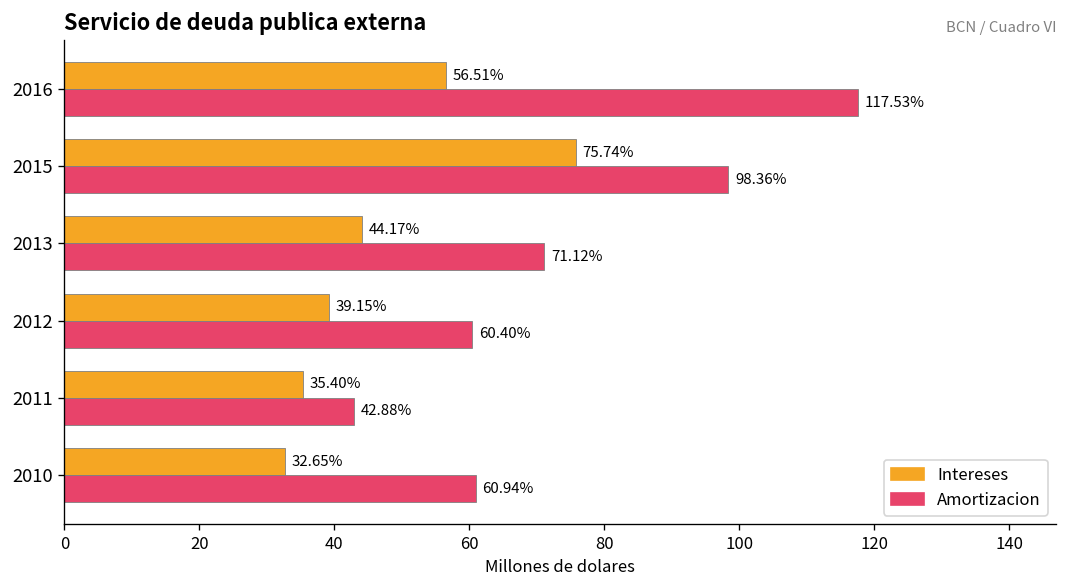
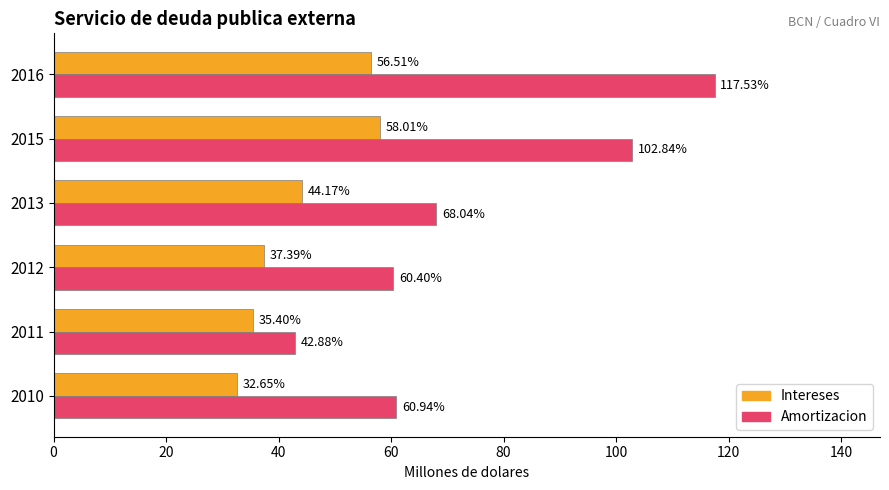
Intereses, 2015: 75.74% -> 58.01%
Amortizacion, 2015: 98.36% -> 102.84%
Amortizacion, 2013: 71.12% -> 68.04%
Intereses, 2012: 39.15% -> 37.39%
